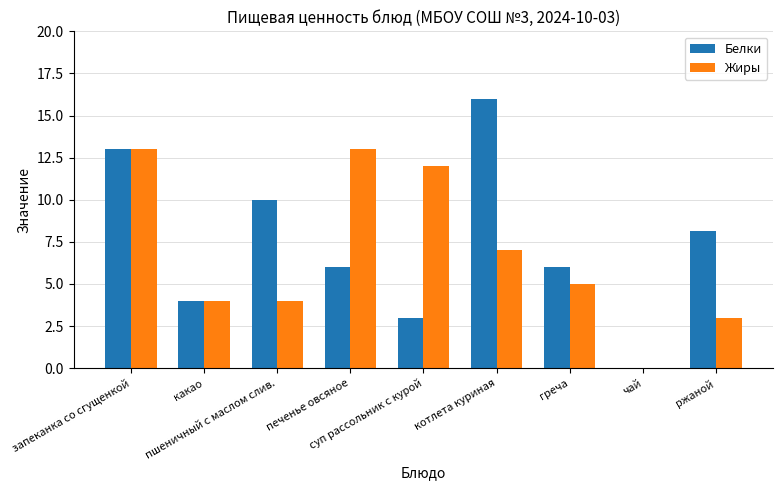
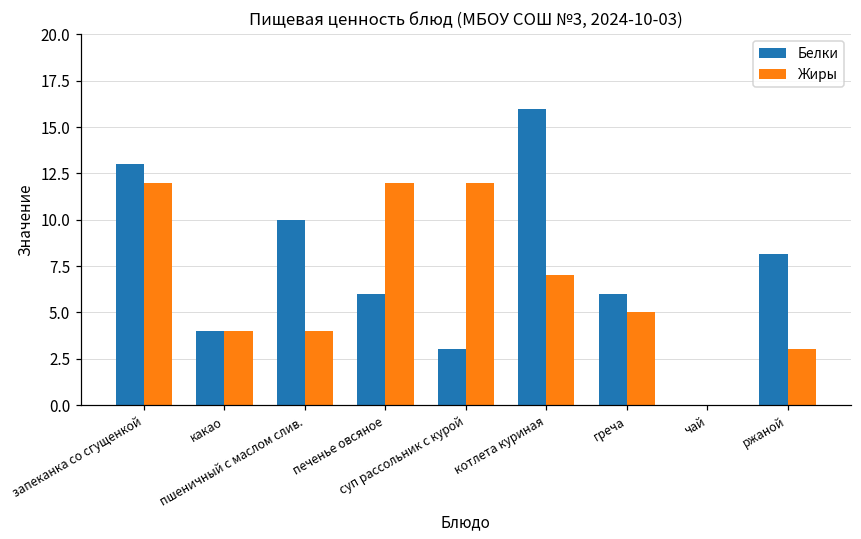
Жиры, запеканка со сгущенкой: 13 -> 12
Жиры, печенье овсяное: 13 -> 12
